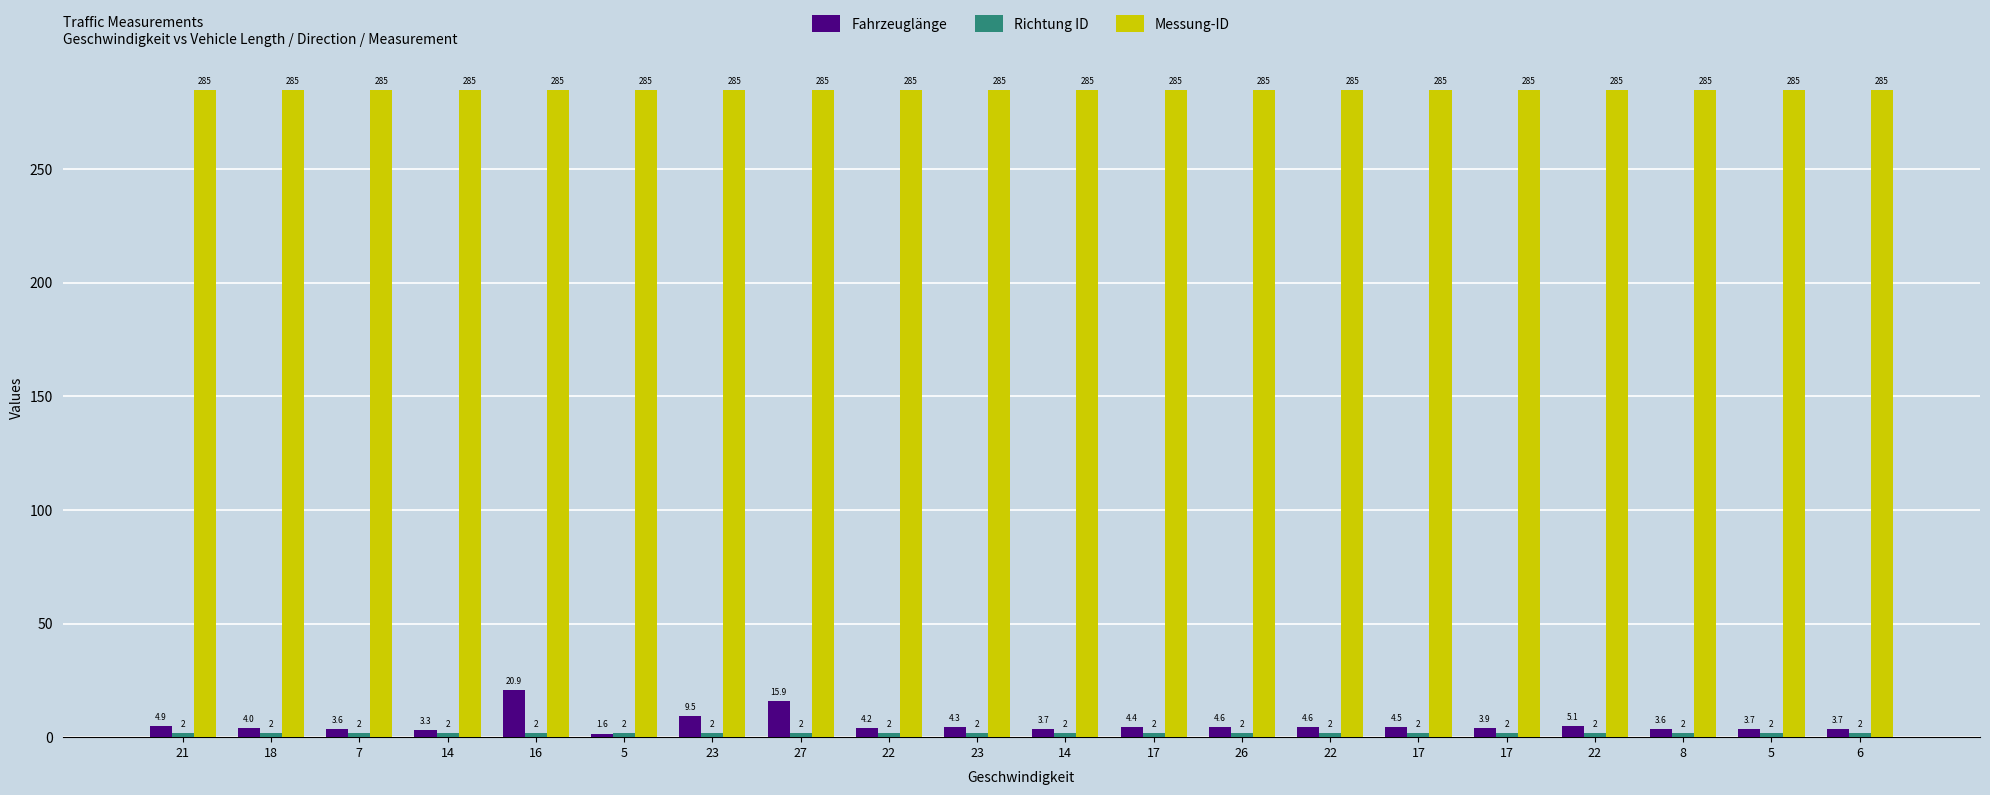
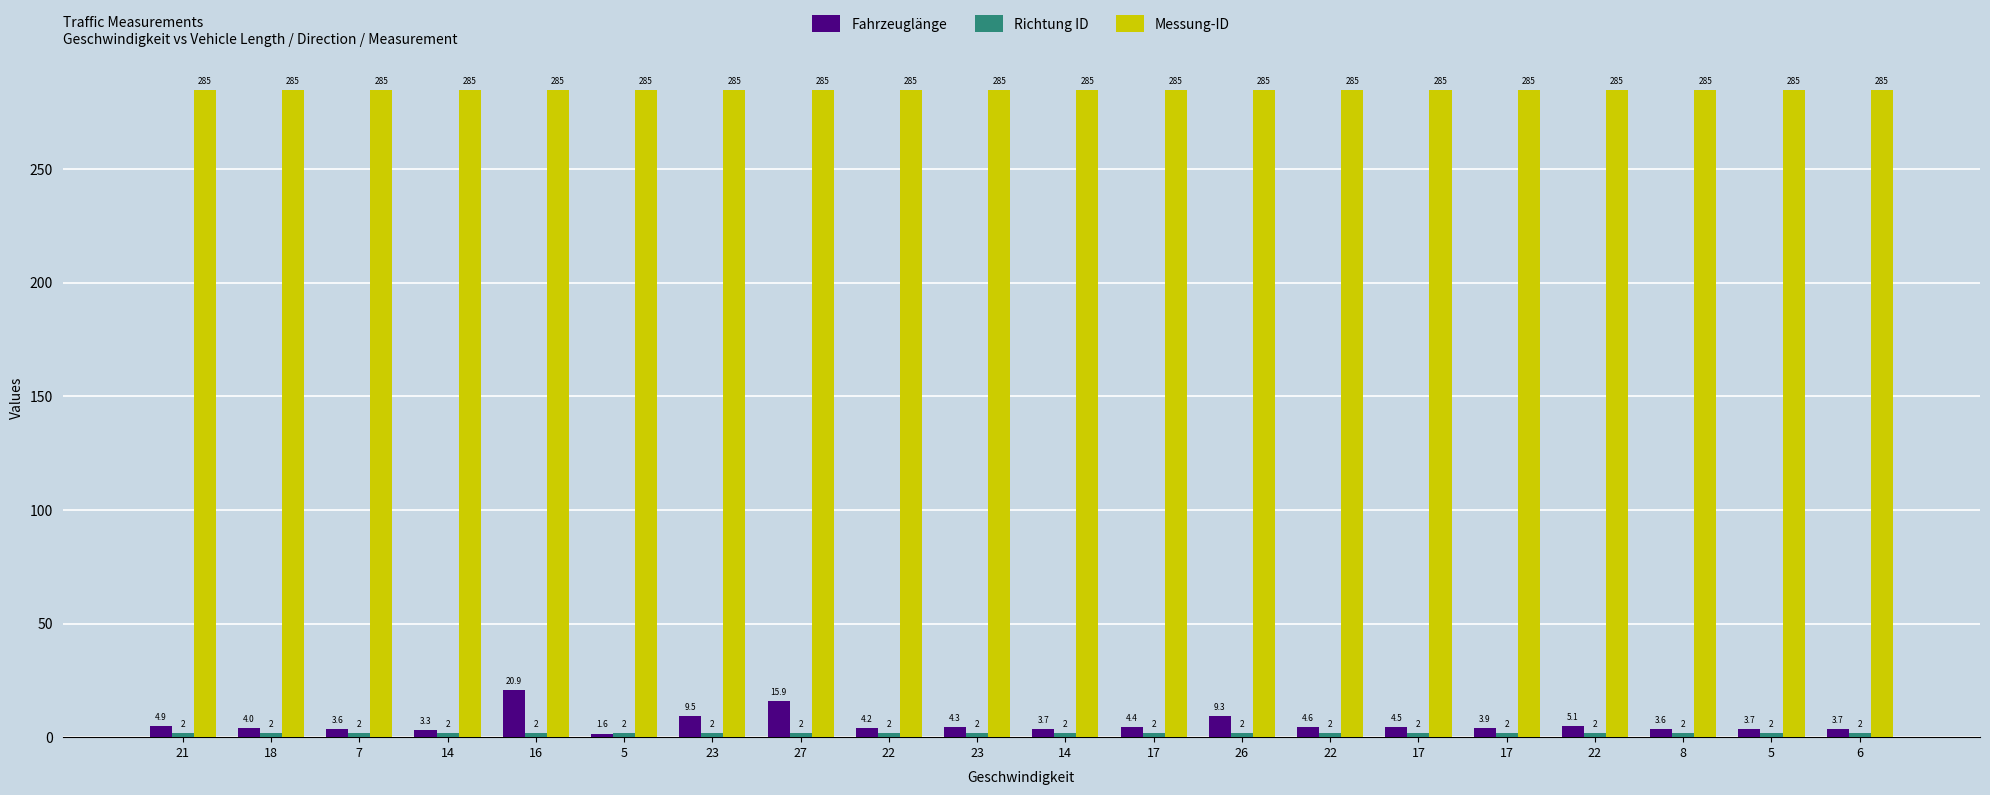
Fahrzeuglänge, 26: 4.6 -> 9.3
